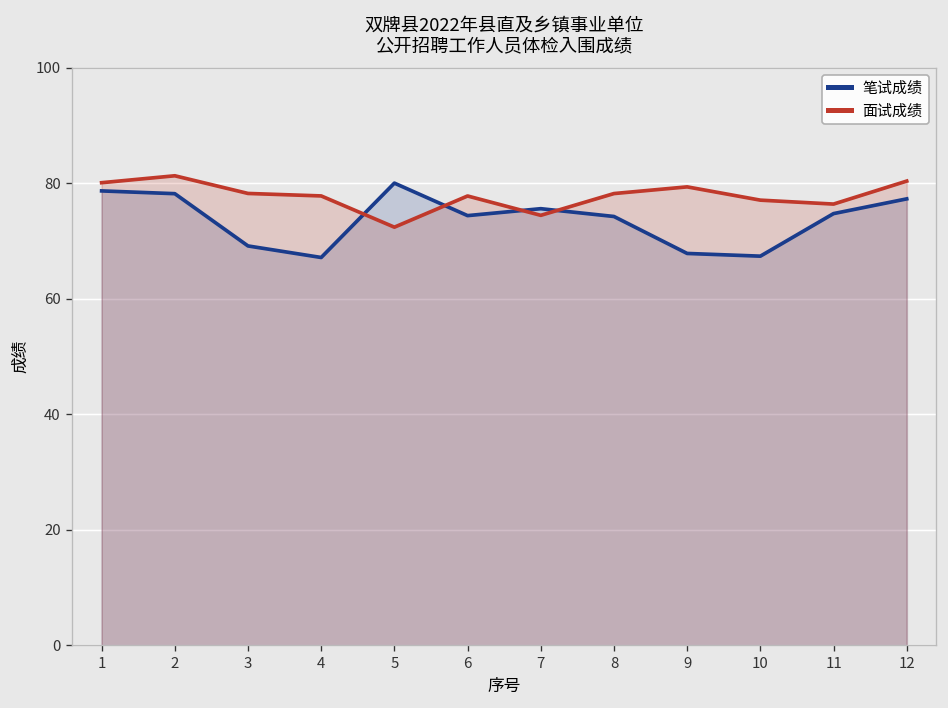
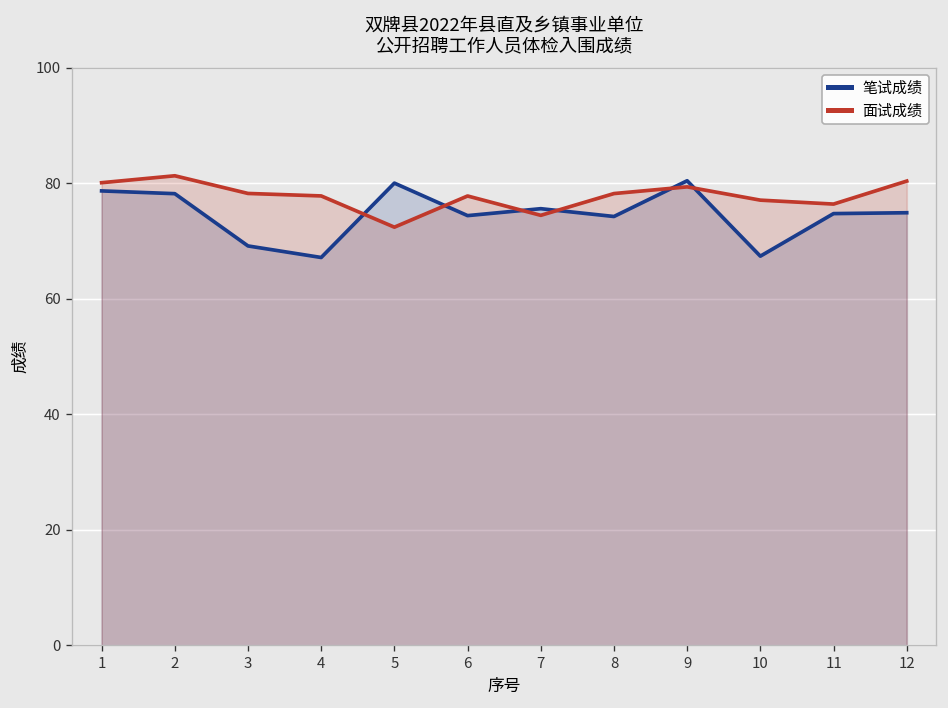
笔试成绩, 9: 68 -> 80
笔试成绩, 12: 77 -> 75
